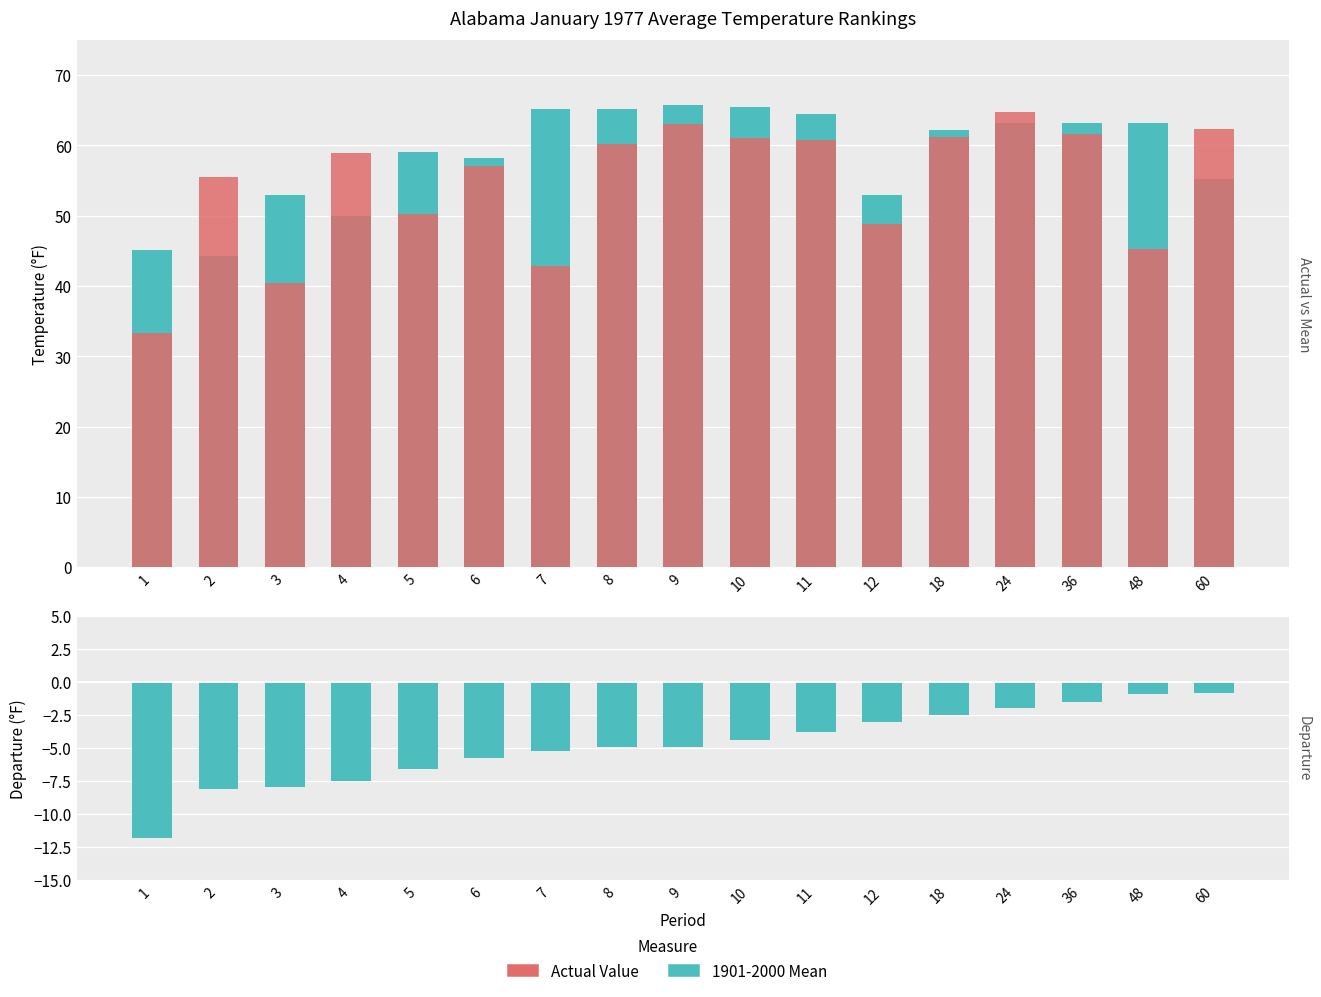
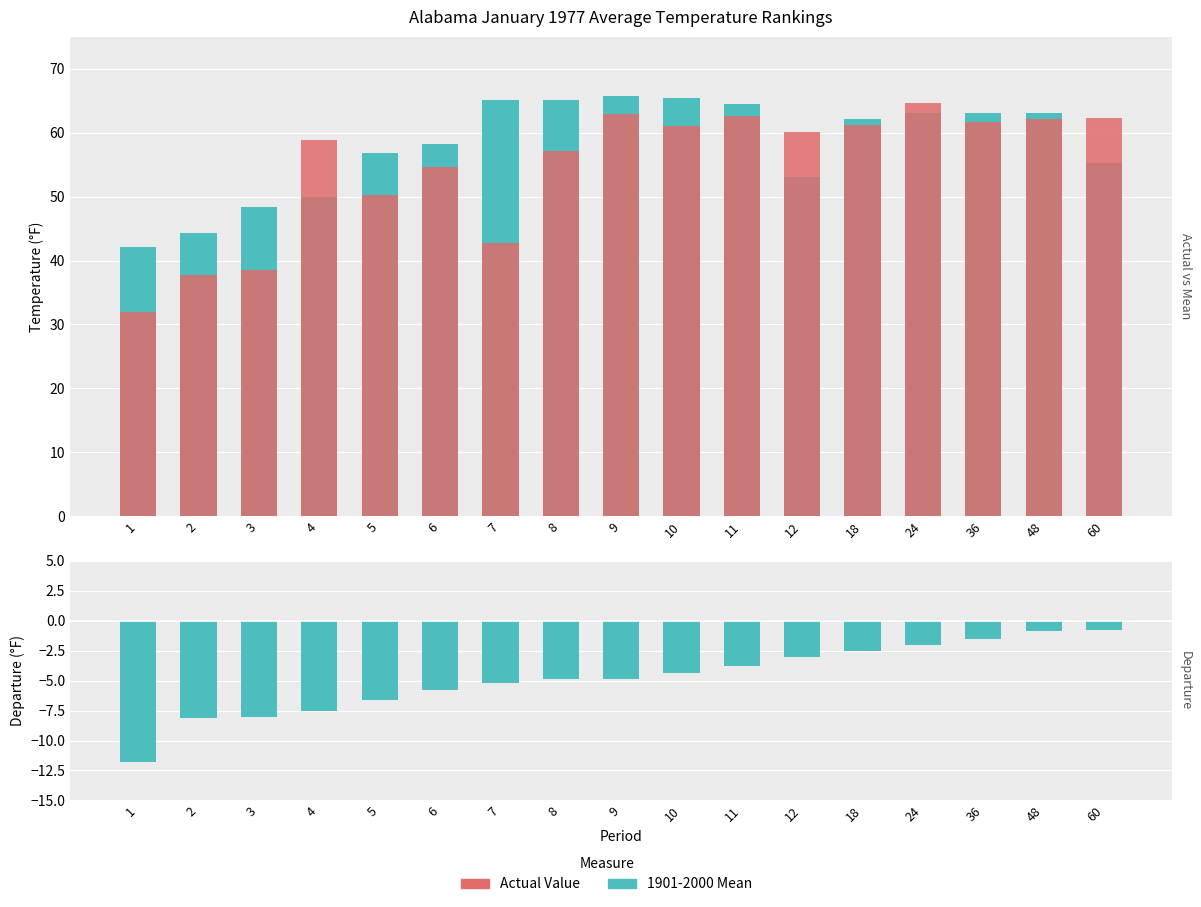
Alabama January 1977 Average Temperature Rankings, 1901-2000 Mean, 1: 45 -> 42
Alabama January 1977 Average Temperature Rankings, Actual Value, 1: 33 -> 32
Alabama January 1977 Average Temperature Rankings, Actual Value, 2: 56 -> 38
Alabama January 1977 Average Temperature Rankings, 1901-2000 Mean, 3: 53 -> 48
Alabama January 1977 Average Temperature Rankings, Actual Value, 3: 40 -> 39
Alabama January 1977 Average Temperature Rankings, 1901-2000 Mean, 5: 59 -> 57
Alabama January 1977 Average Temperature Rankings, Actual Value, 6: 57 -> 55
Alabama January 1977 Average Temperature Rankings, Actual Value, 8: 60 -> 57
Alabama January 1977 Average Temperature Rankings, Actual Value, 11: 61 -> 63
Alabama January 1977 Average Temperature Rankings, Actual Value, 12: 49 -> 60
Alabama January 1977 Average Temperature Rankings, Actual Value, 48: 45 -> 62
